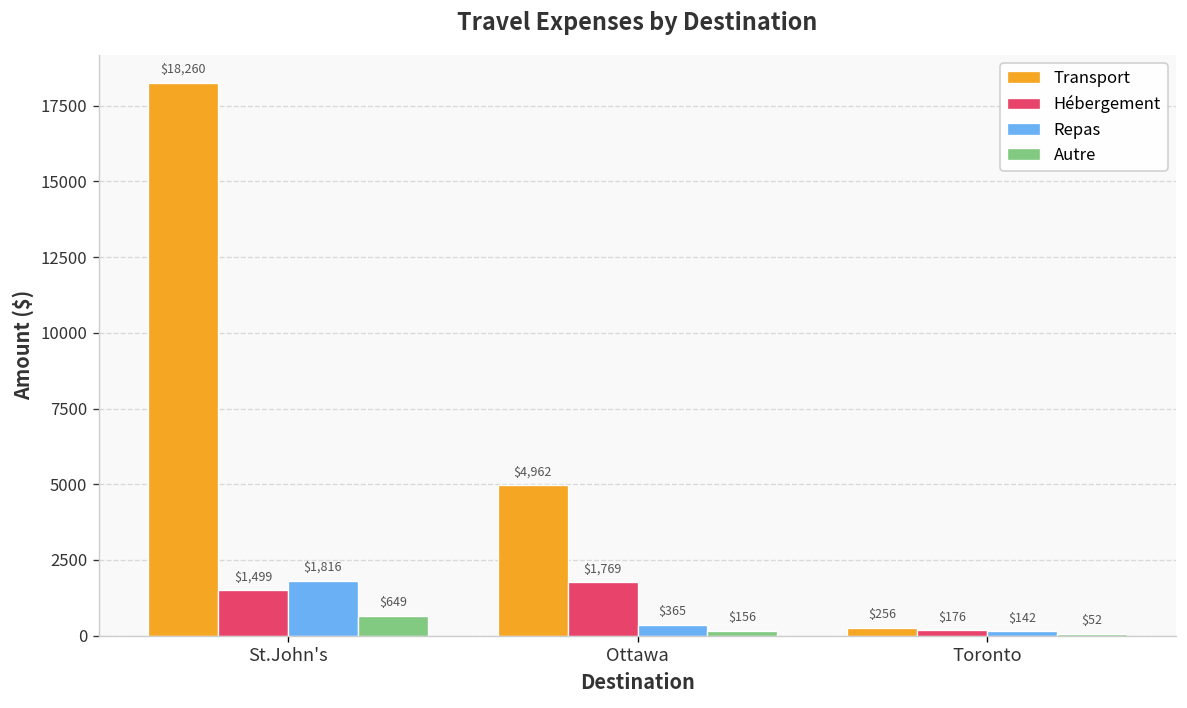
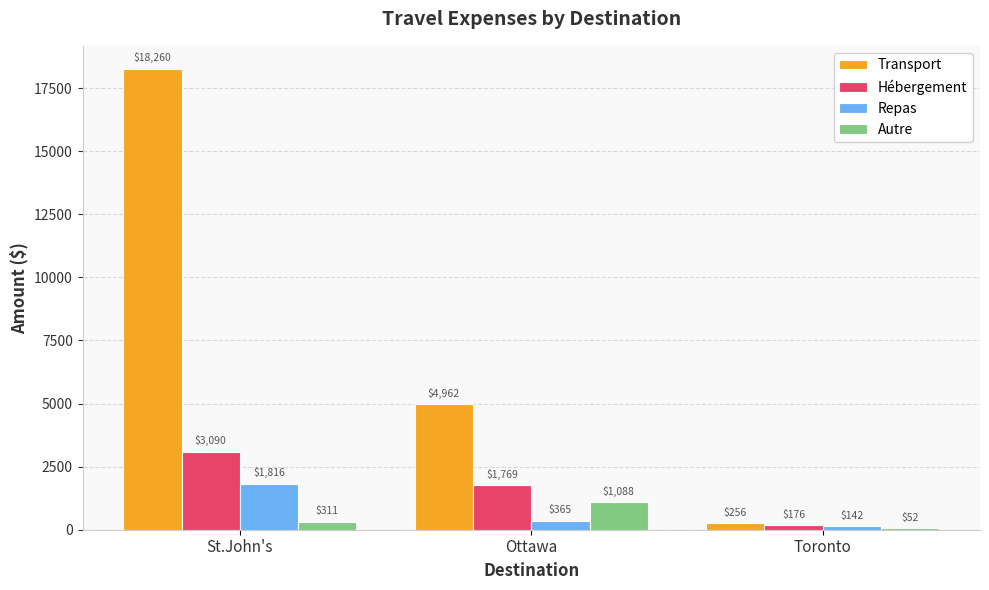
Hébergement, St.John's: $1,499 -> $3,090
Autre, St.John's: $649 -> $311
Autre, Ottawa: $156 -> $1,088
